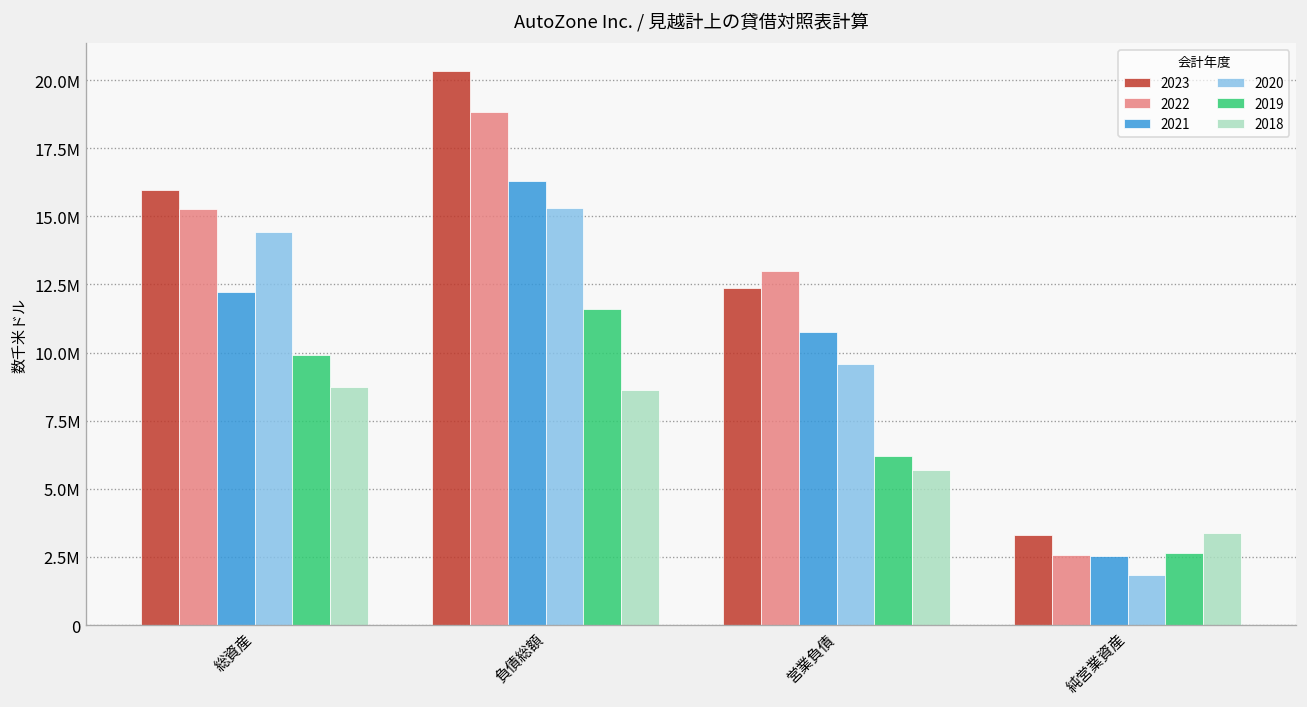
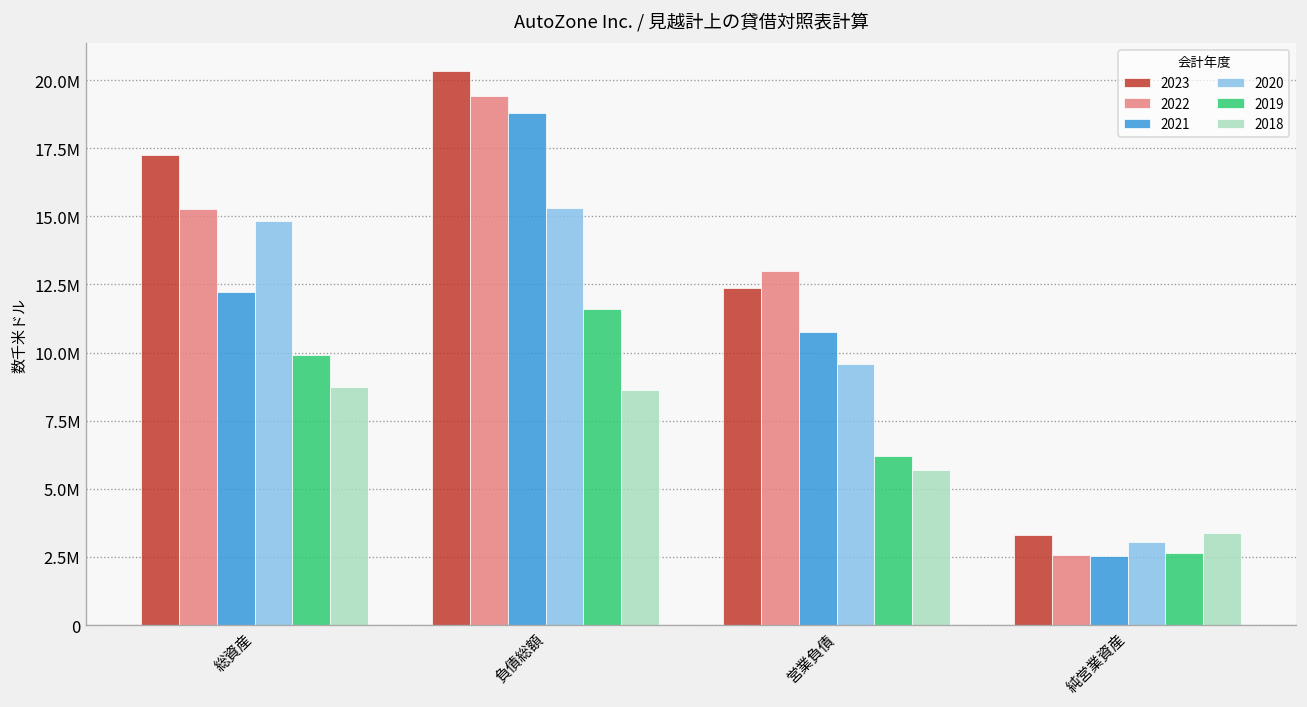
2023, 総資産: 16000000 -> 17200000
2020, 総資産: 14400000 -> 14800000
2022, 負債総額: 18800000 -> 19400000
2021, 負債総額: 16300000 -> 18800000
2020, 純営業資産: 1800000 -> 3000000
